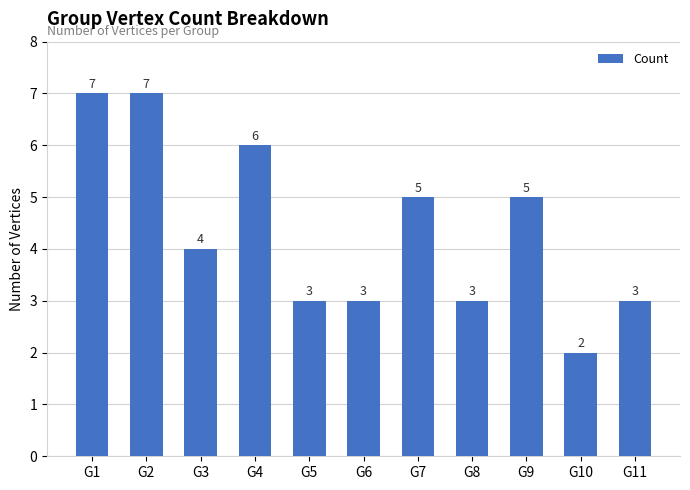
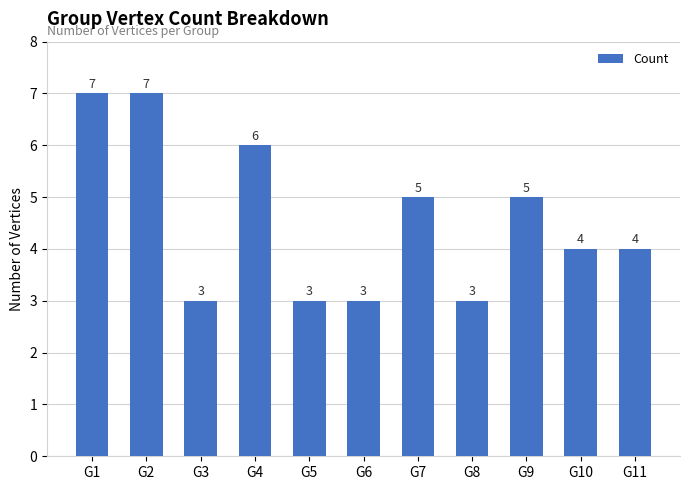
G3: 4 -> 3
G10: 2 -> 4
G11: 3 -> 4
